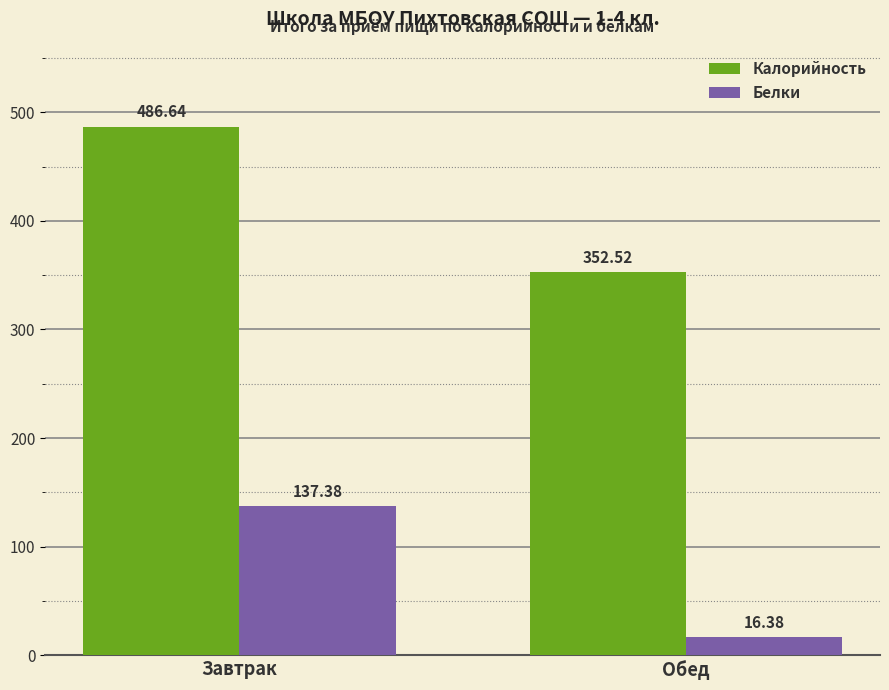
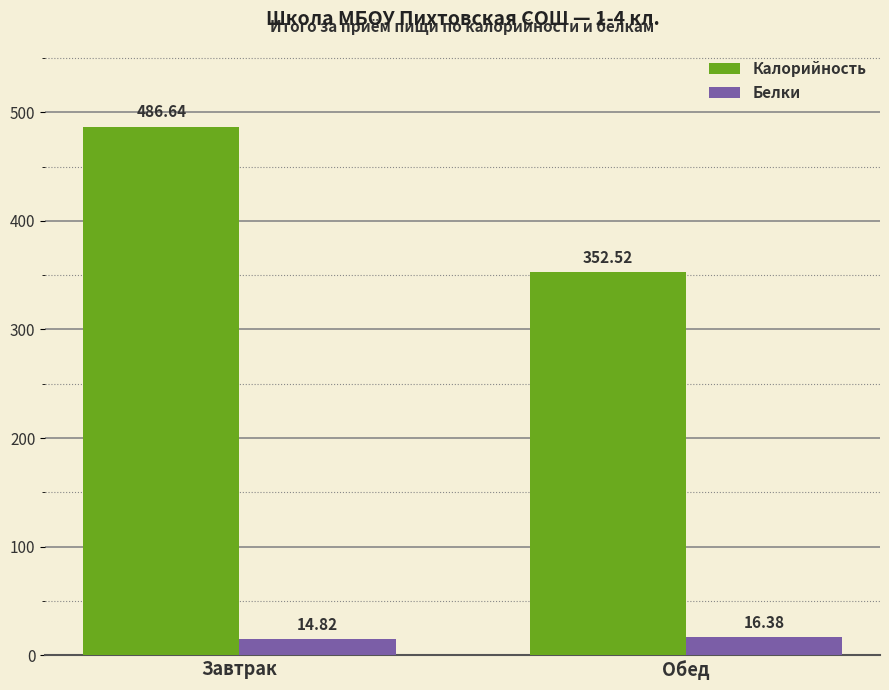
Белки, Завтрак: 137.38 -> 14.82
